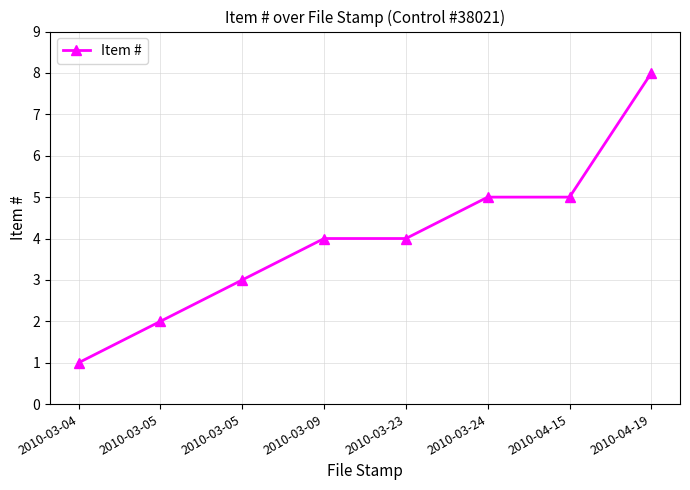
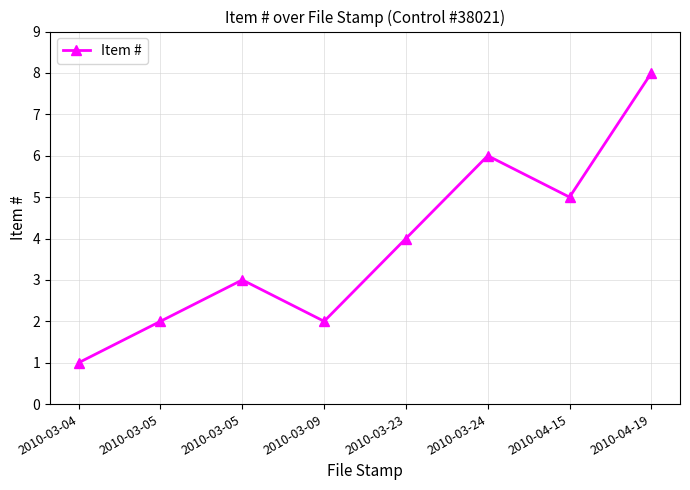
2010-03-09: 4 -> 2
2010-03-24: 5 -> 6
